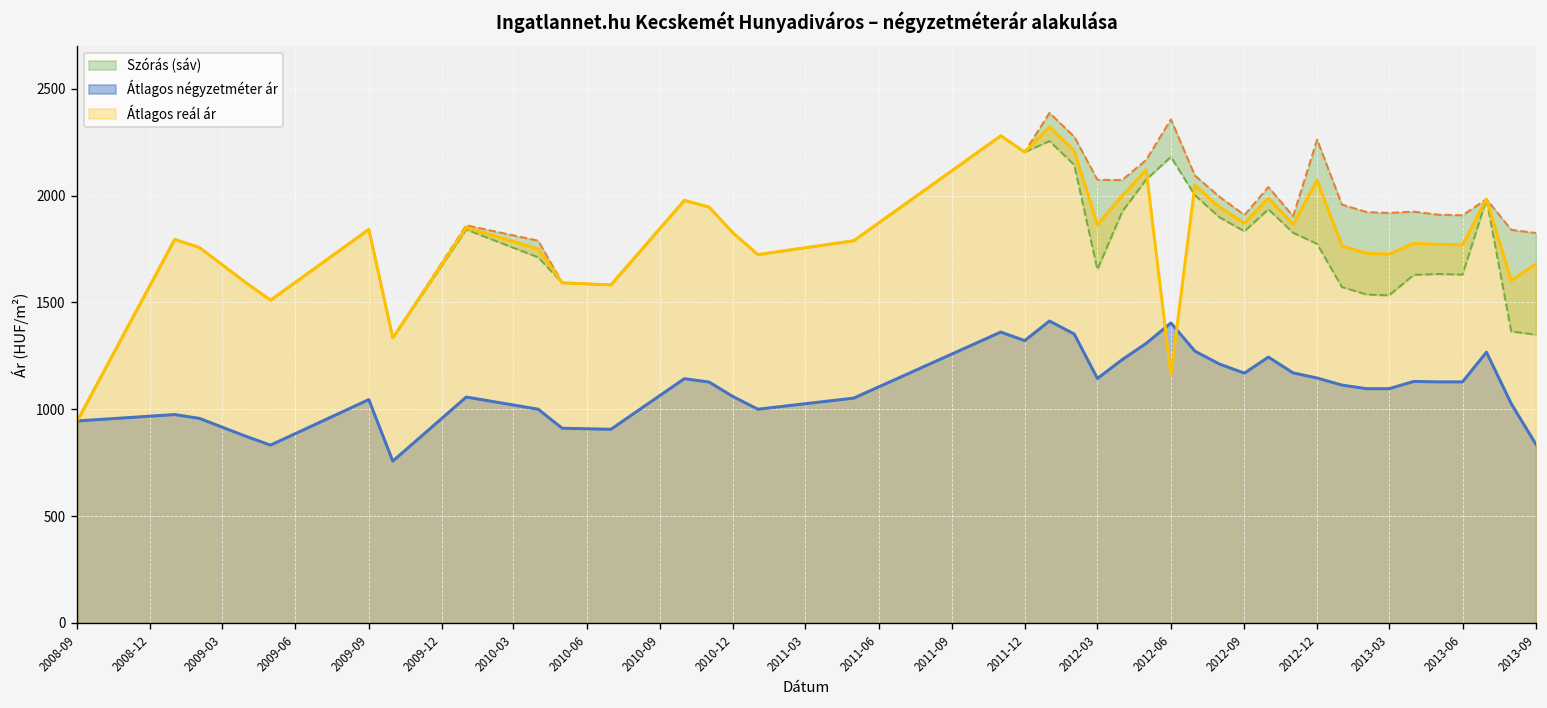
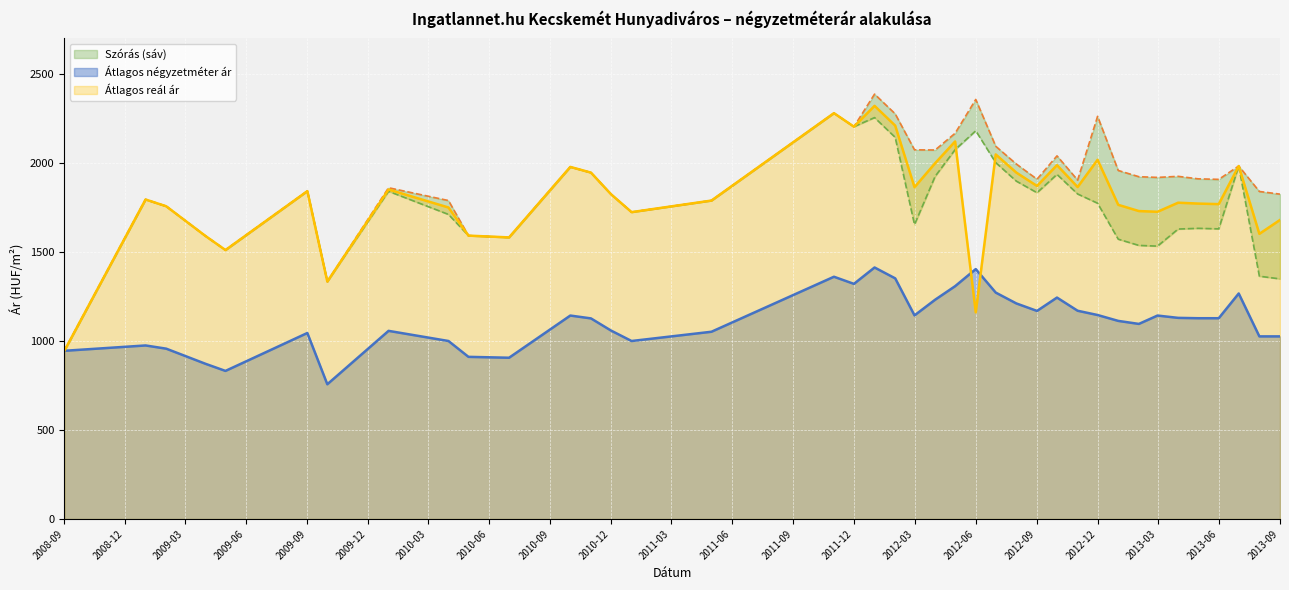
Átlagos reál ár, 2012-12: 2070 -> 2020
Átlagos négyzetméter ár, 2013-03: 1100 -> 1140
Átlagos négyzetméter ár, 2013-09: 840 -> 1030
